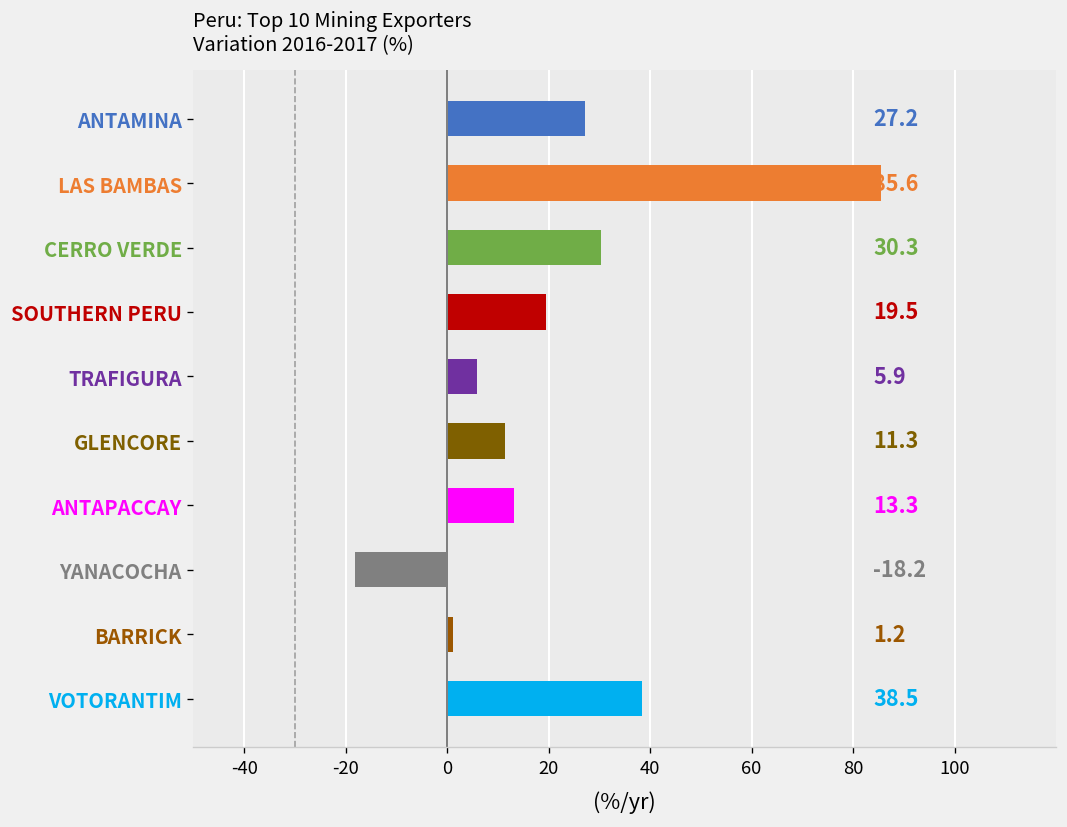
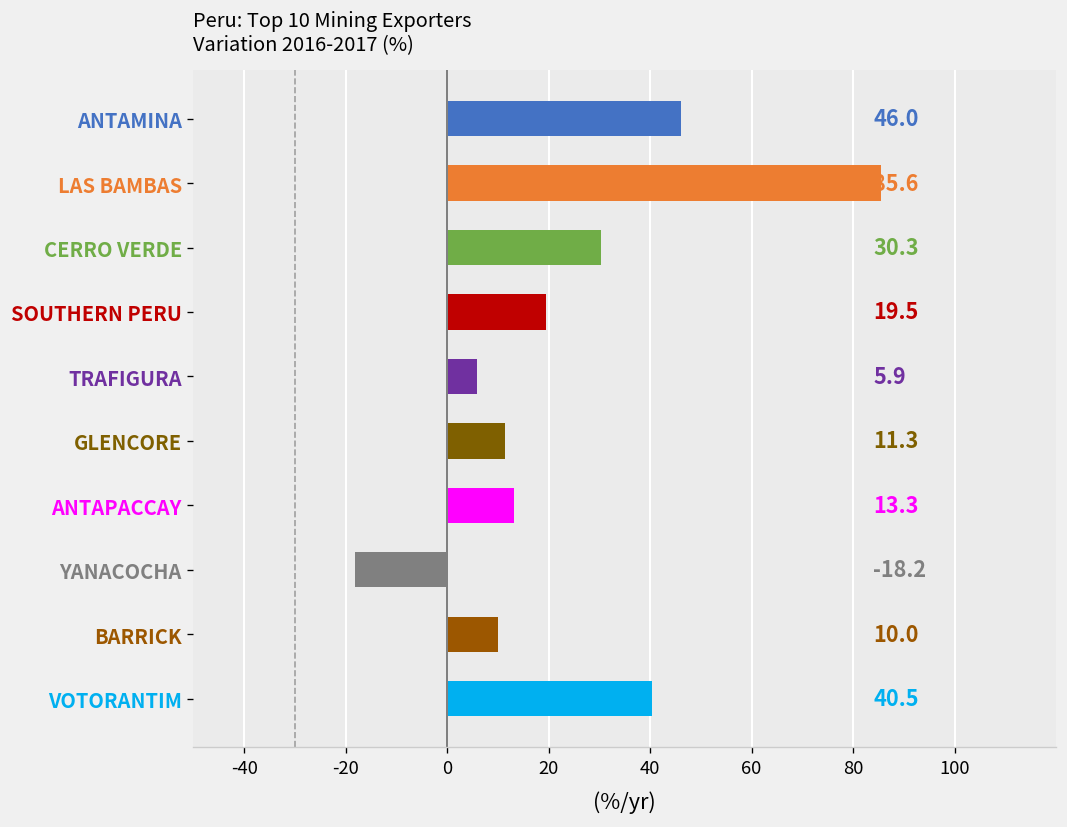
ANTAMINA: 27.2 -> 46.0
BARRICK: 1.2 -> 10.0
VOTORANTIM: 38.5 -> 40.5
